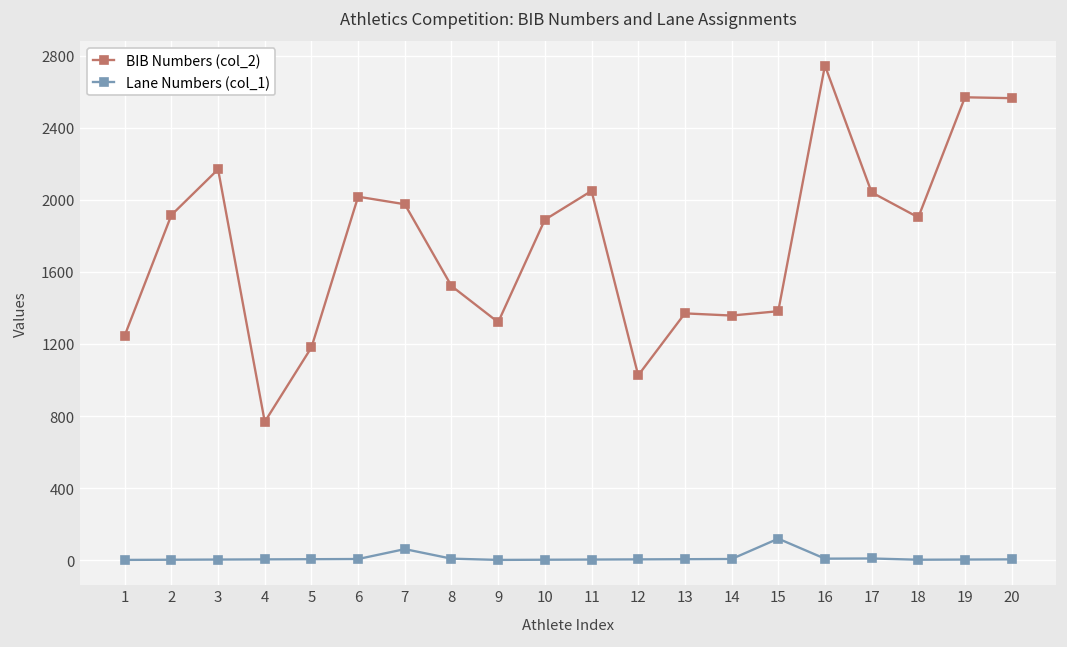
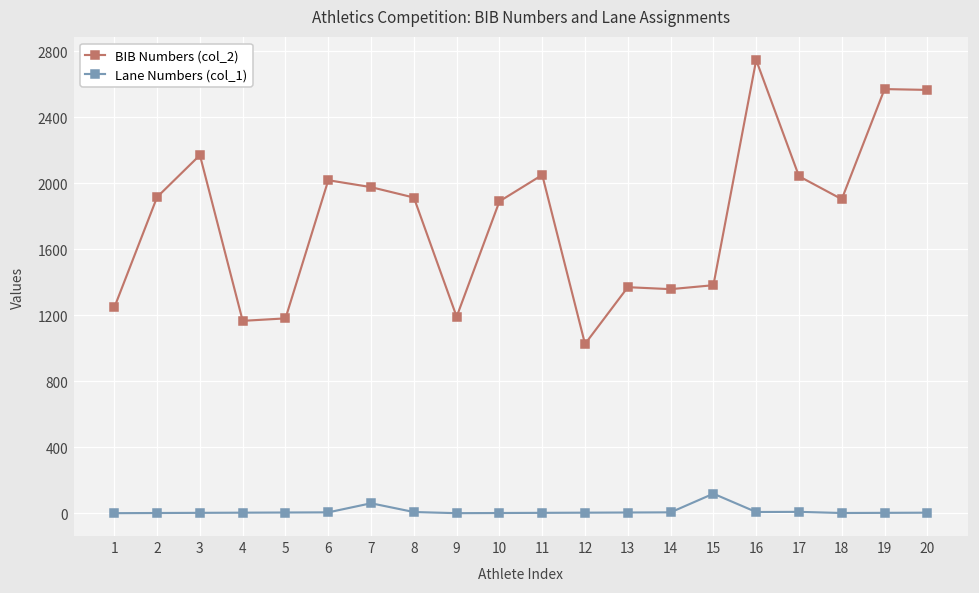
BIB Numbers (col_2), 4: 770 -> 1170
BIB Numbers (col_2), 8: 1520 -> 1910
BIB Numbers (col_2), 9: 1320 -> 1190
